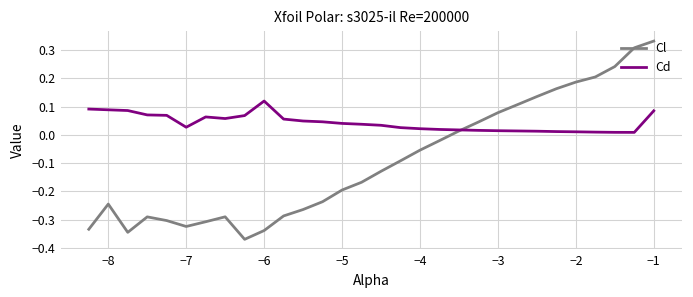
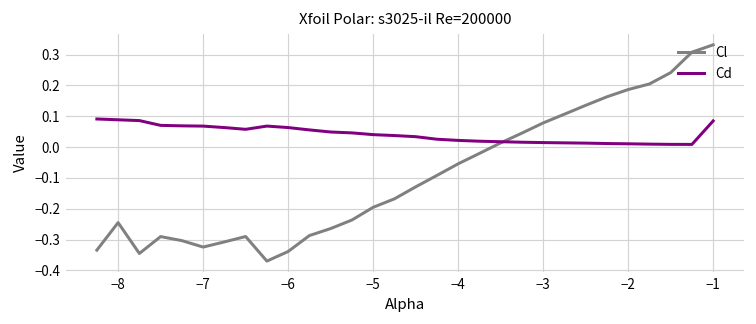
Cd, −7: 0.03 -> 0.07
Cd, −6: 0.12 -> 0.06
